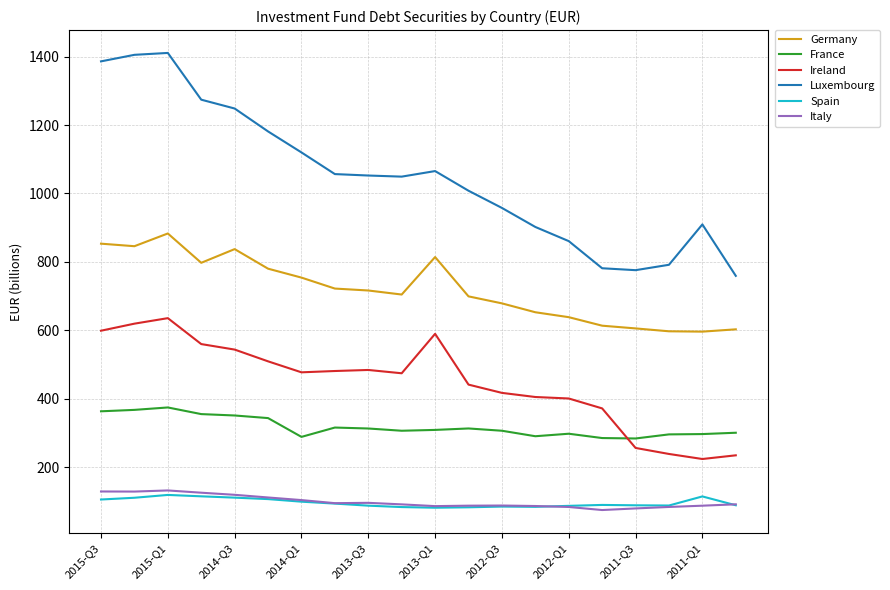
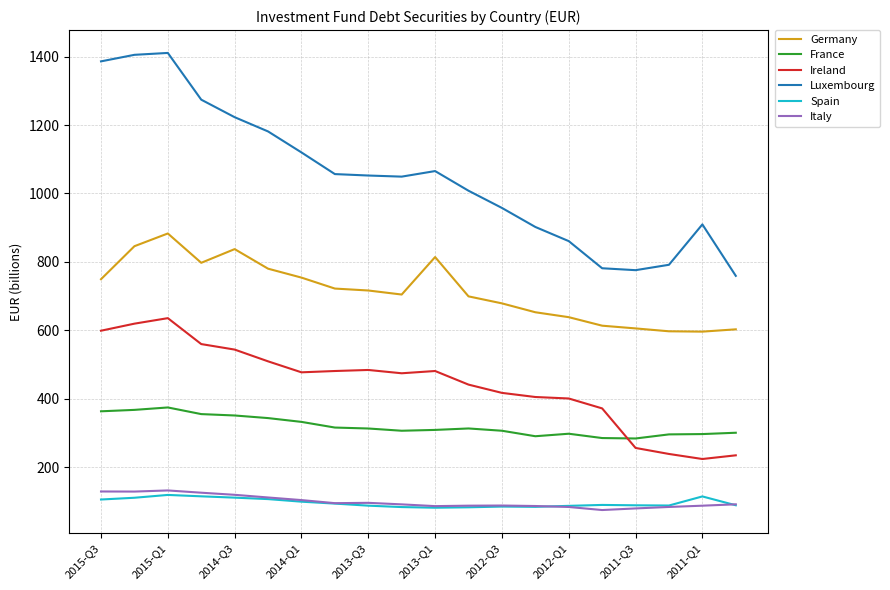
Germany, 2015-Q3: 850 -> 750
Luxembourg, 2014-Q3: 1250 -> 1220
France, 2014-Q1: 290 -> 330
Ireland, 2013-Q1: 590 -> 480
